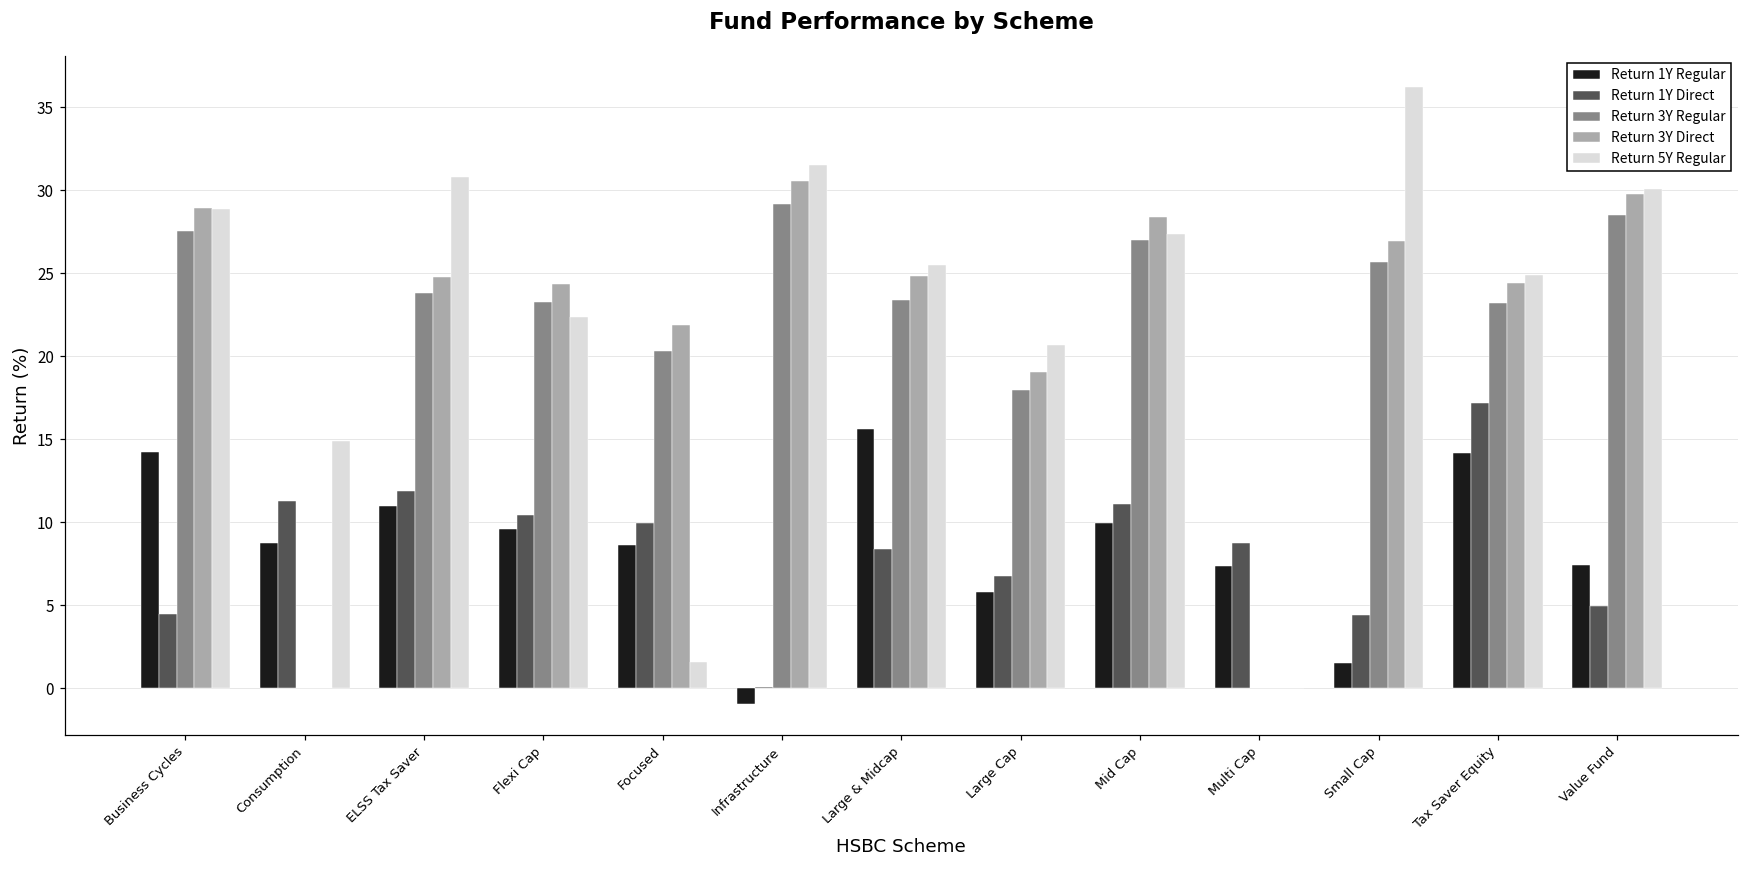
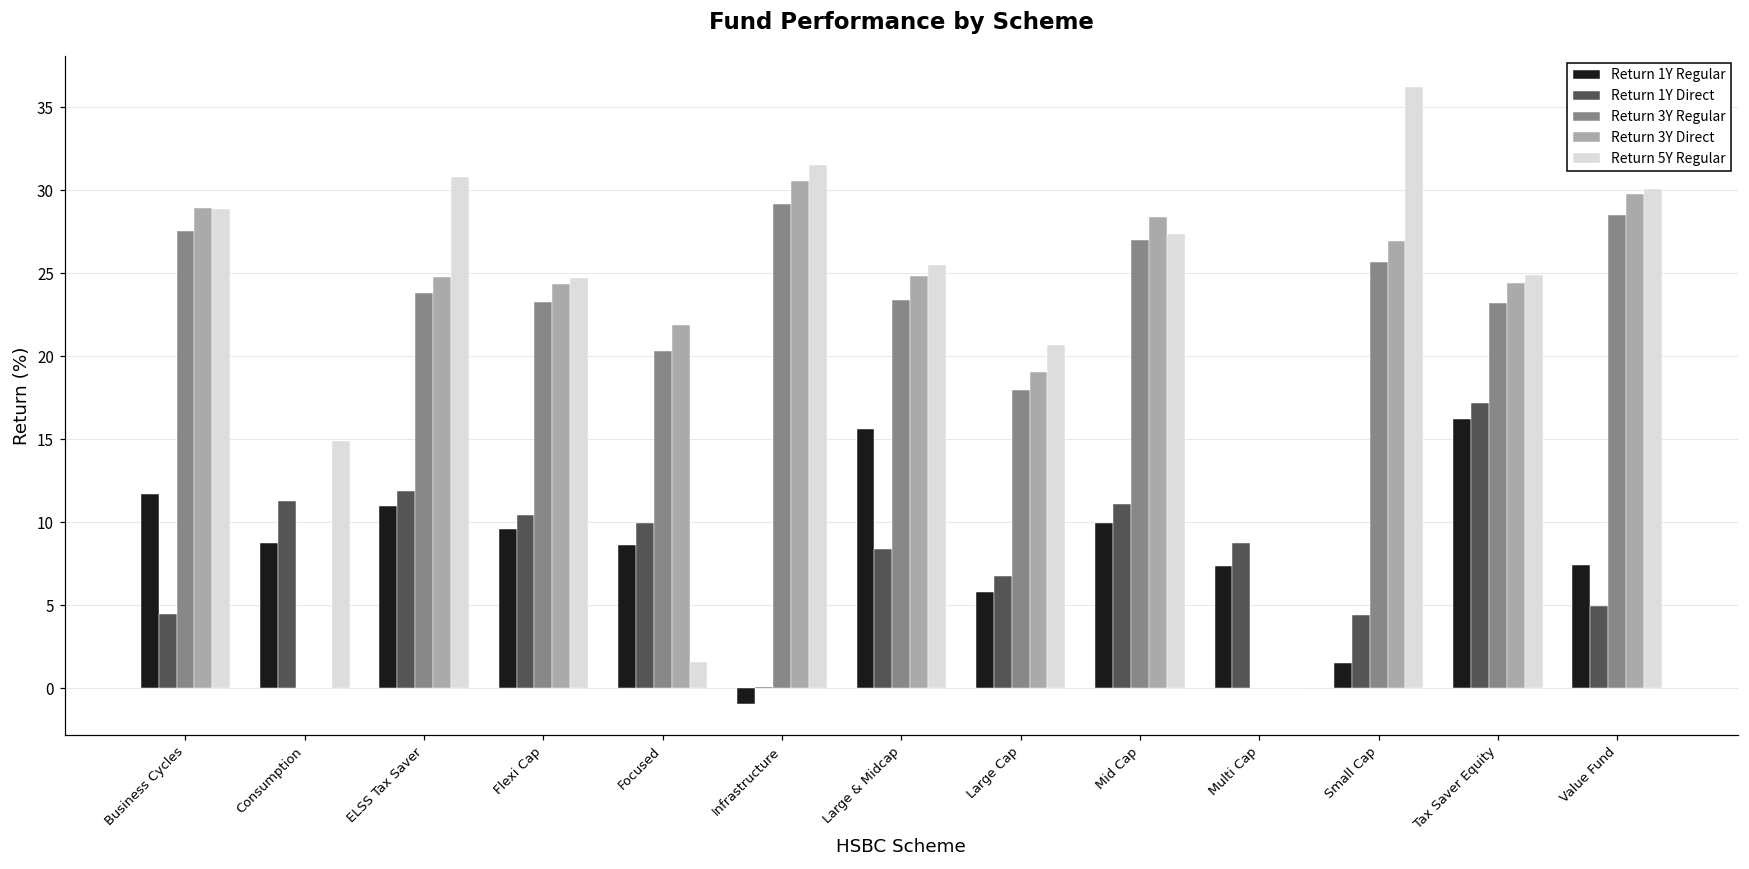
Return 1Y Regular, Business Cycles: 14.2 -> 11.7
Return 5Y Regular, Flexi Cap: 22.4 -> 24.7
Return 1Y Regular, Tax Saver Equity: 14.2 -> 16.2
